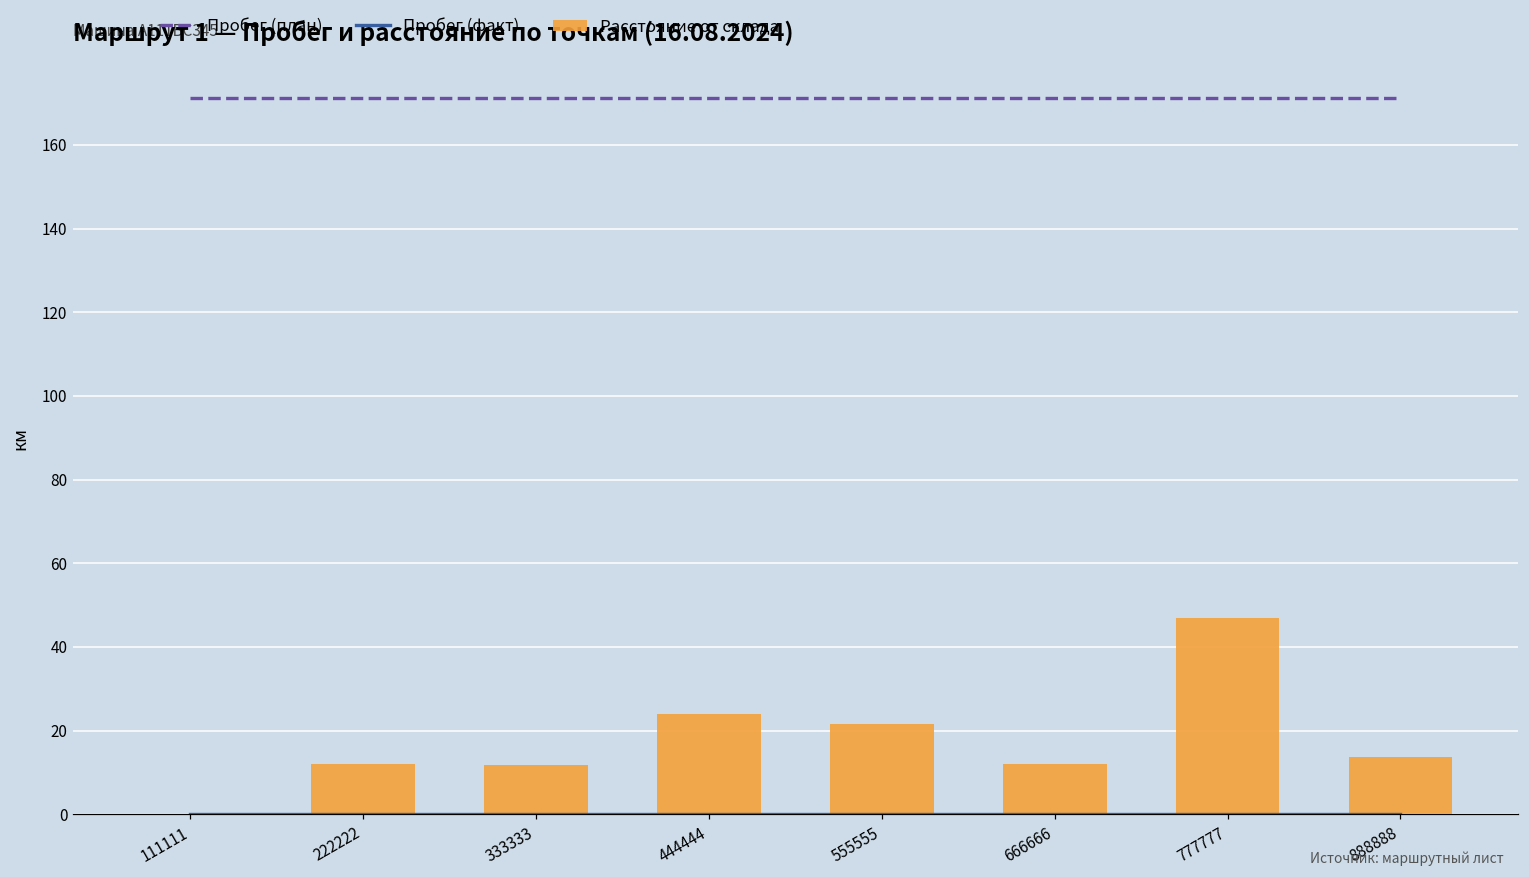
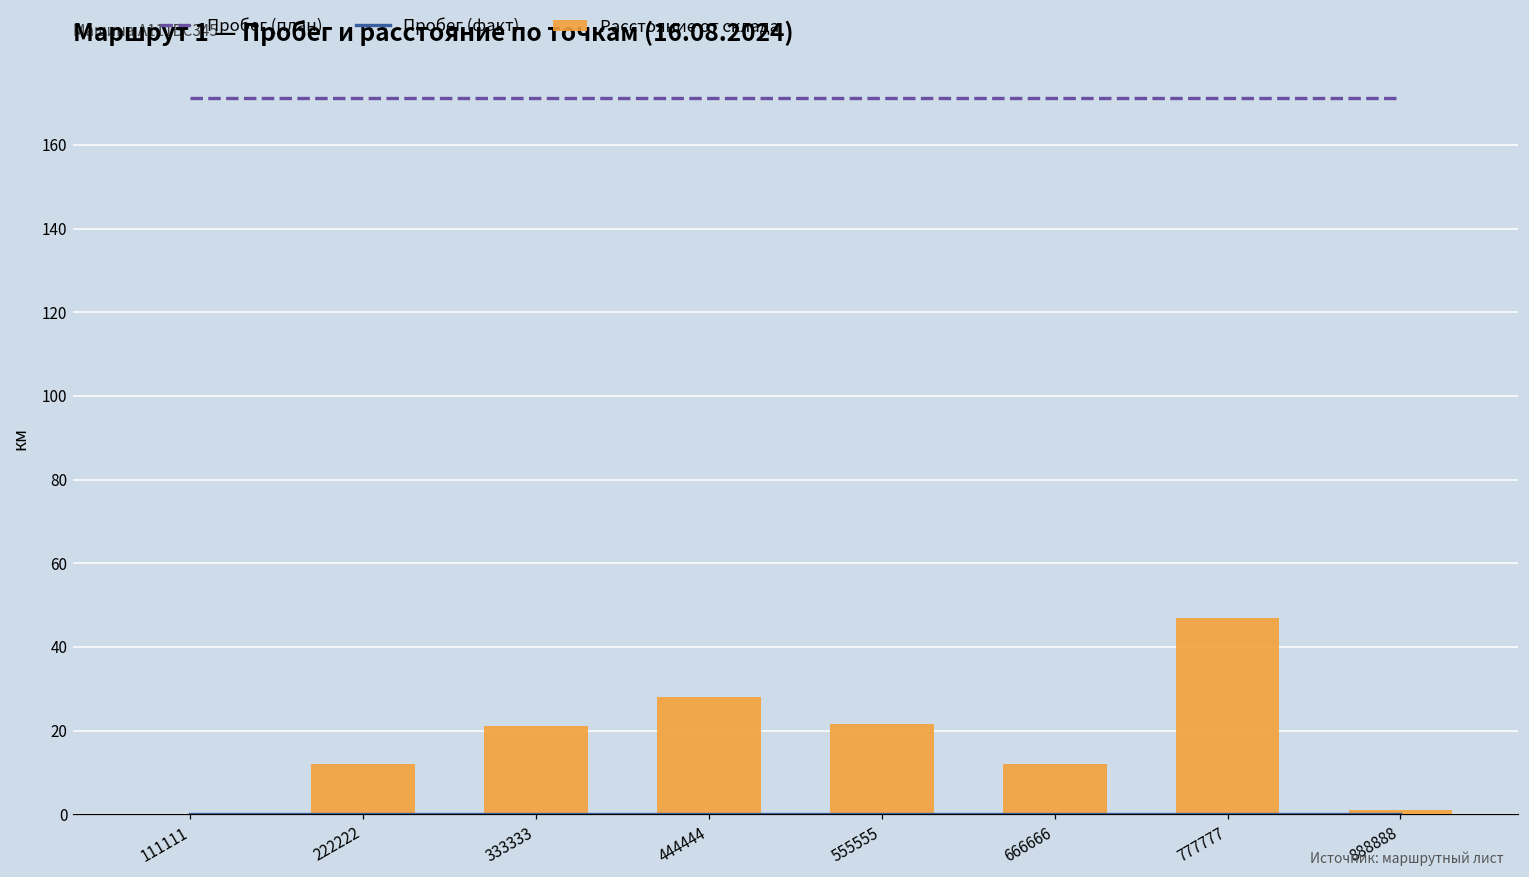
Расстояние от склада, 333333: 12 -> 21
Расстояние от склада, 444444: 24 -> 28
Расстояние от склада, 888888: 14 -> 1
